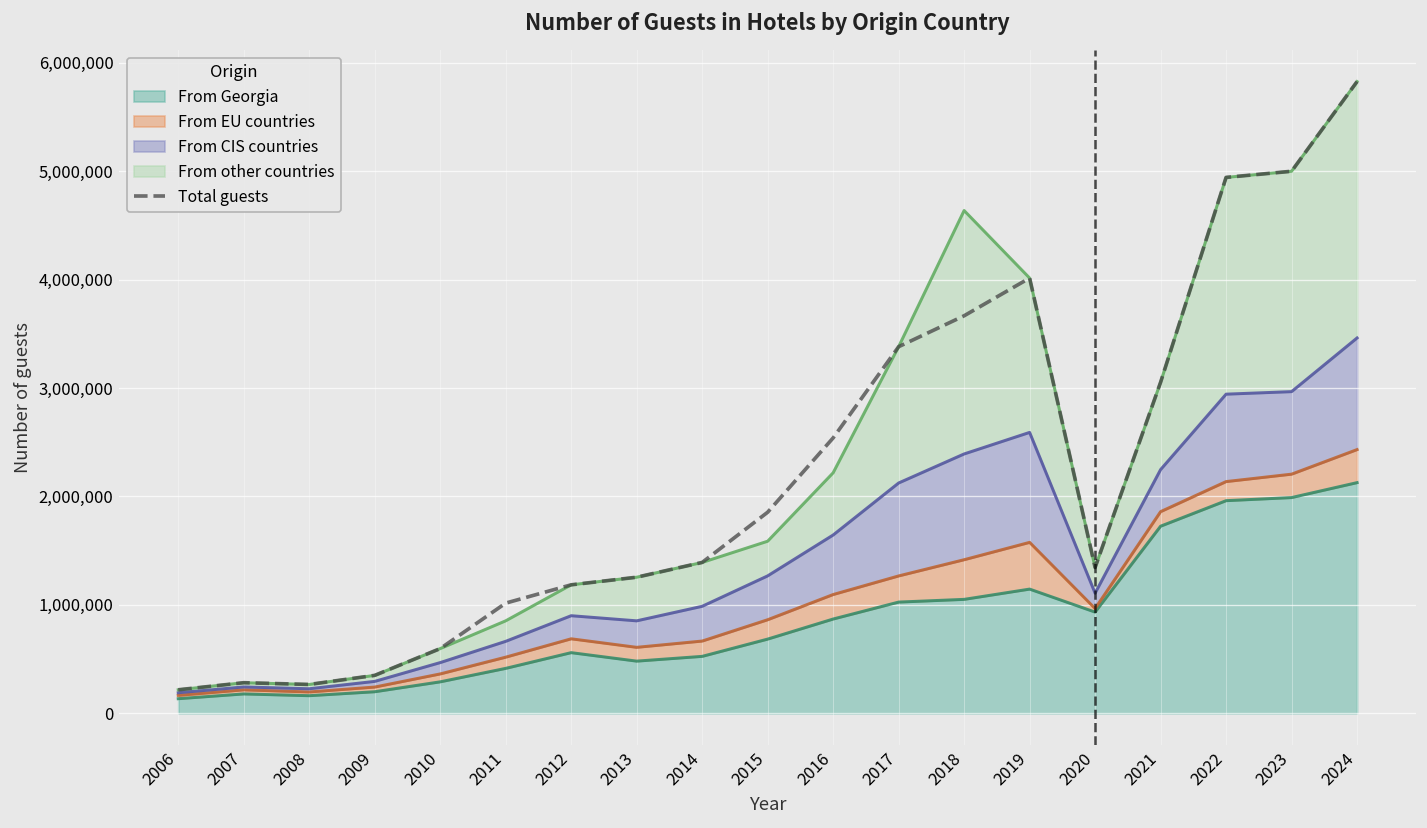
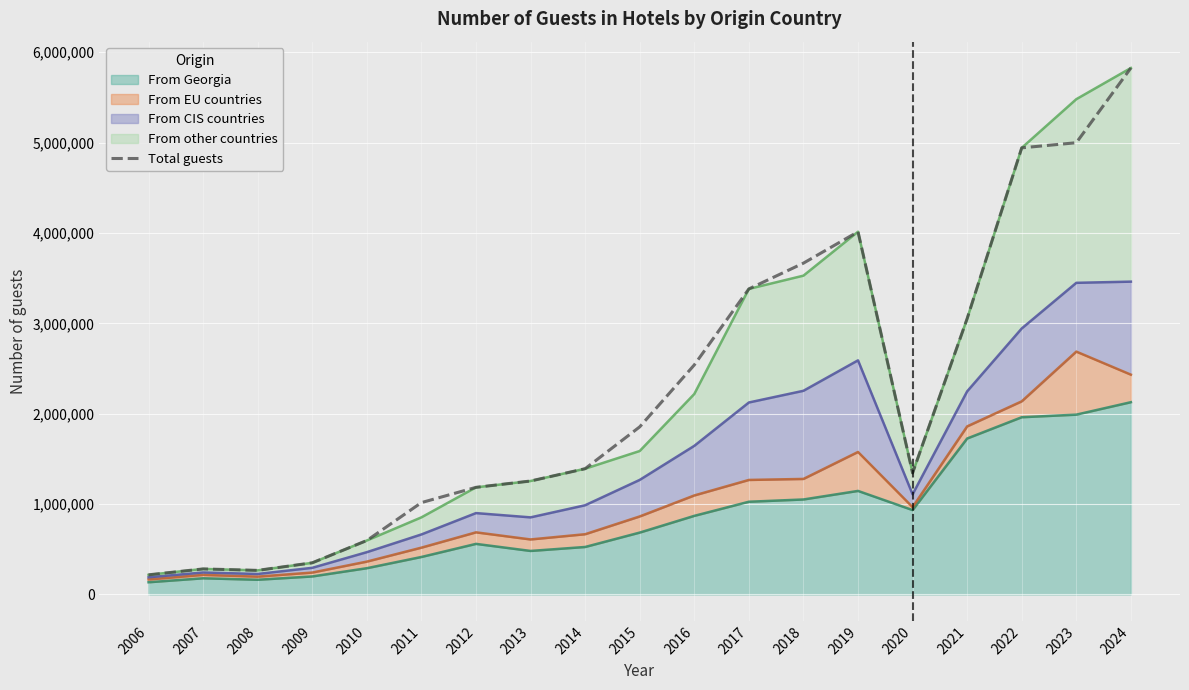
From EU countries, 2018: 400,000 -> 200,000
From other countries, 2018: 2,200,000 -> 1,300,000
From EU countries, 2023: 200,000 -> 700,000
